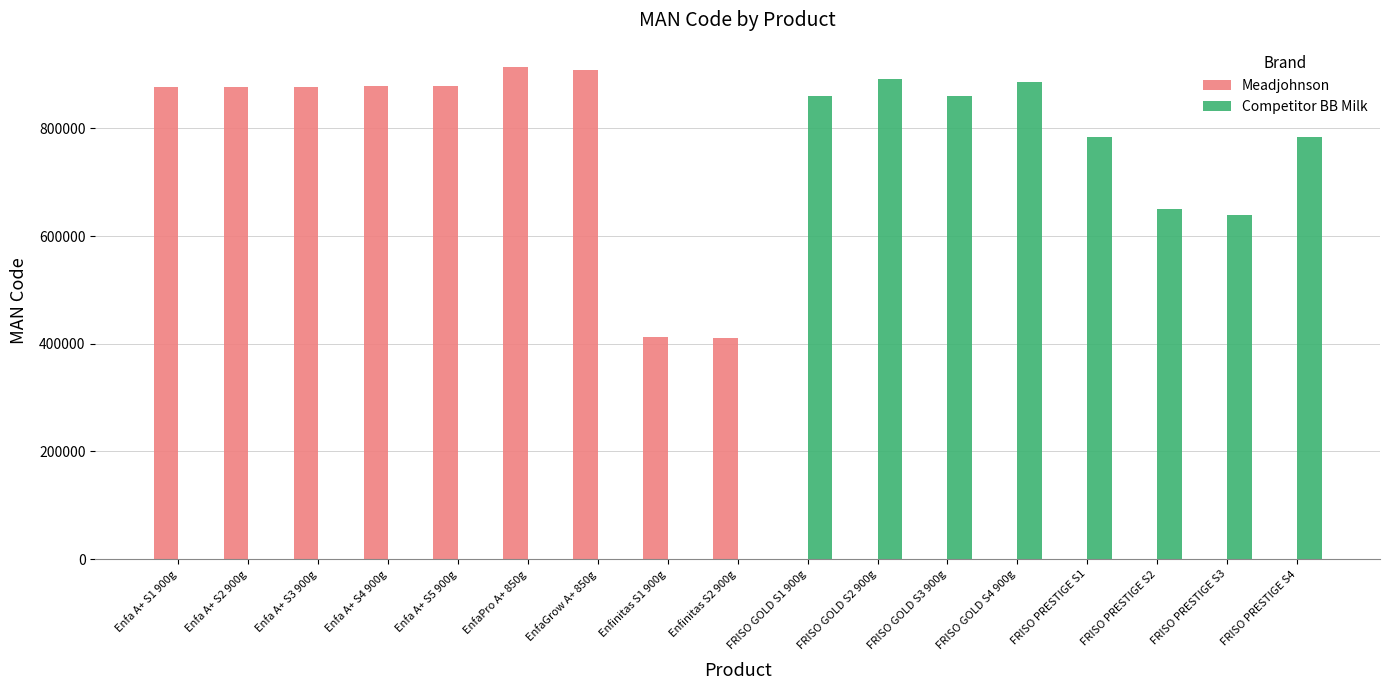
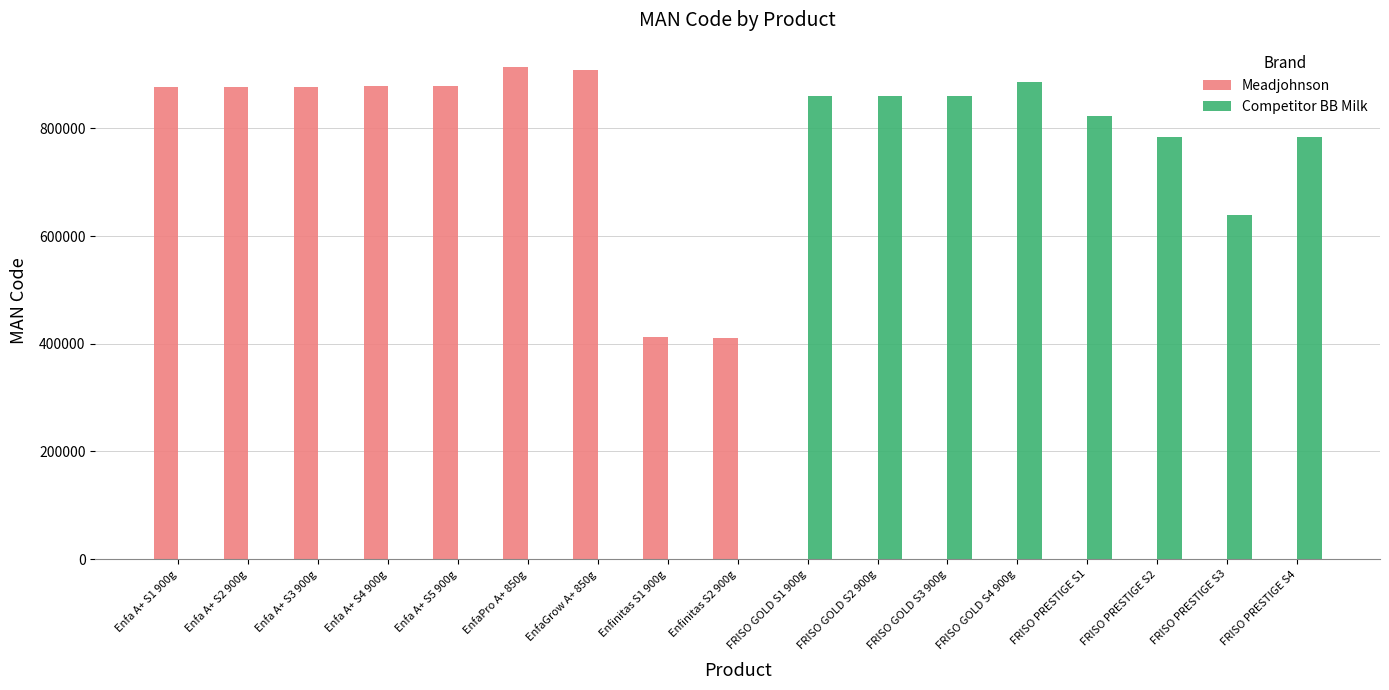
Competitor BB Milk, FRISO GOLD S2 900g: 890000 -> 860000
Competitor BB Milk, FRISO PRESTIGE S1: 780000 -> 820000
Competitor BB Milk, FRISO PRESTIGE S2: 650000 -> 780000
